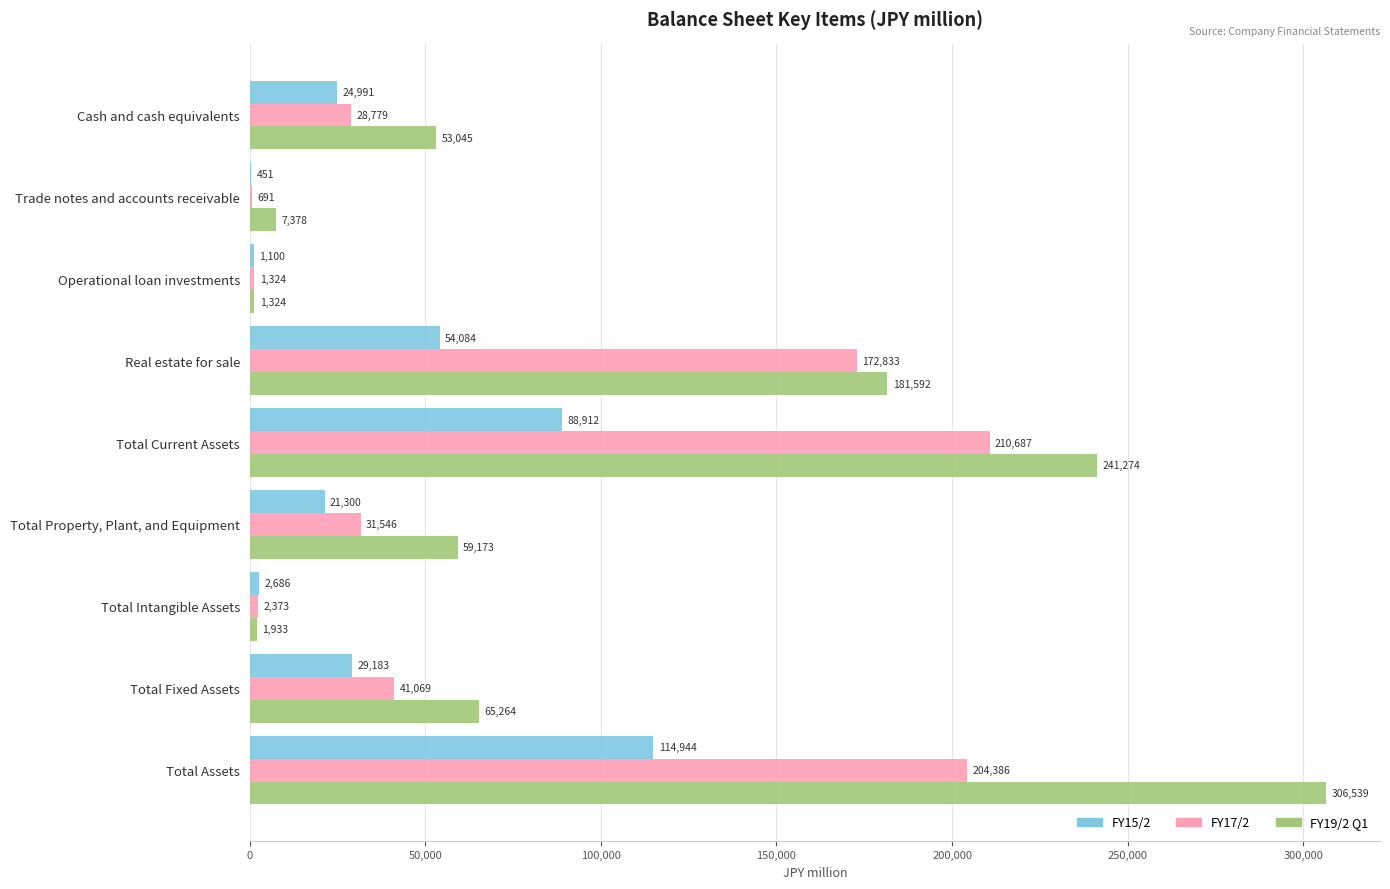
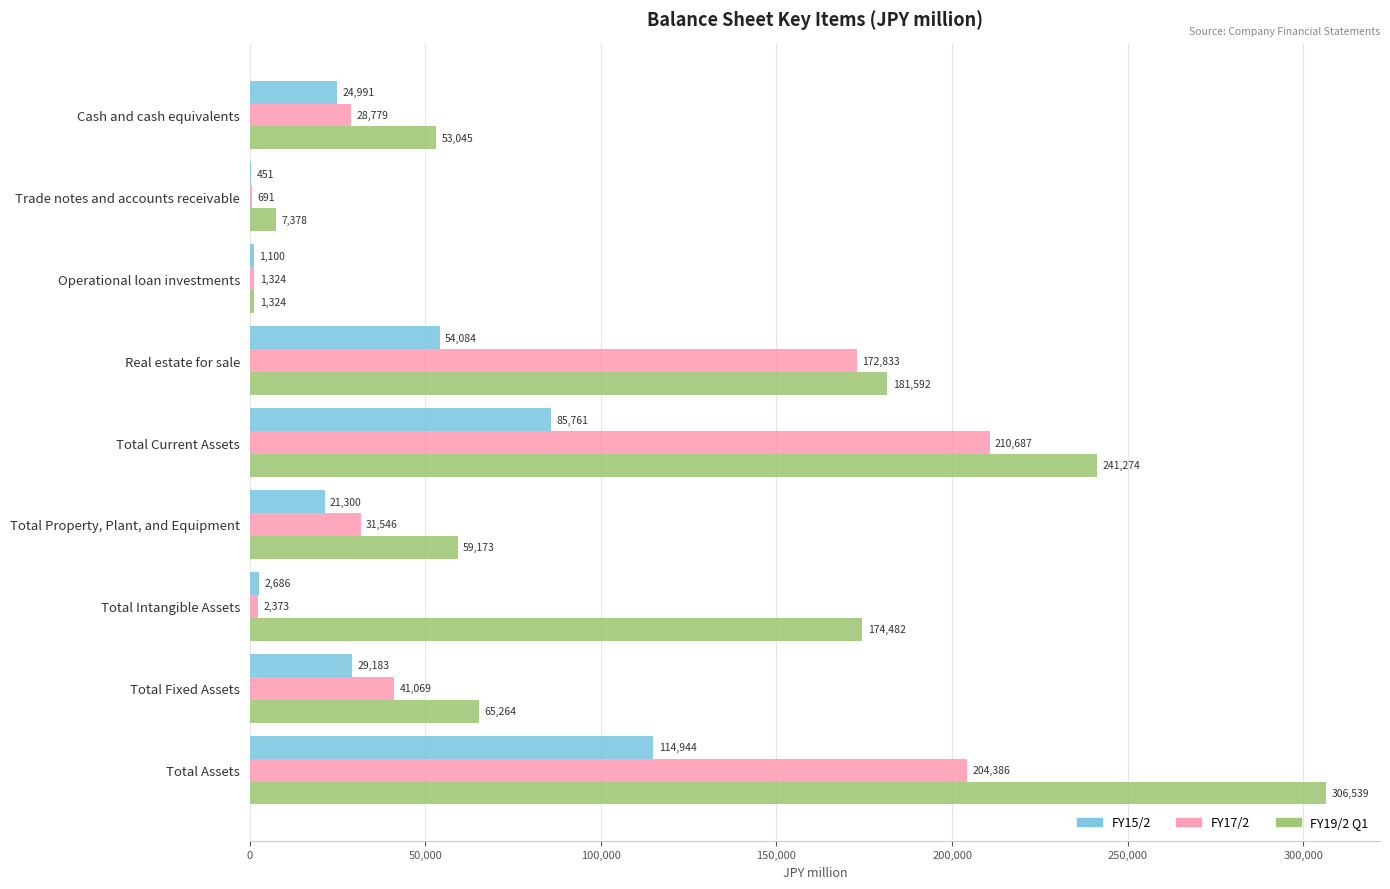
FY15/2, Total Current Assets: 88,912 -> 85,761
FY19/2 Q1, Total Intangible Assets: 1,933 -> 174,482
